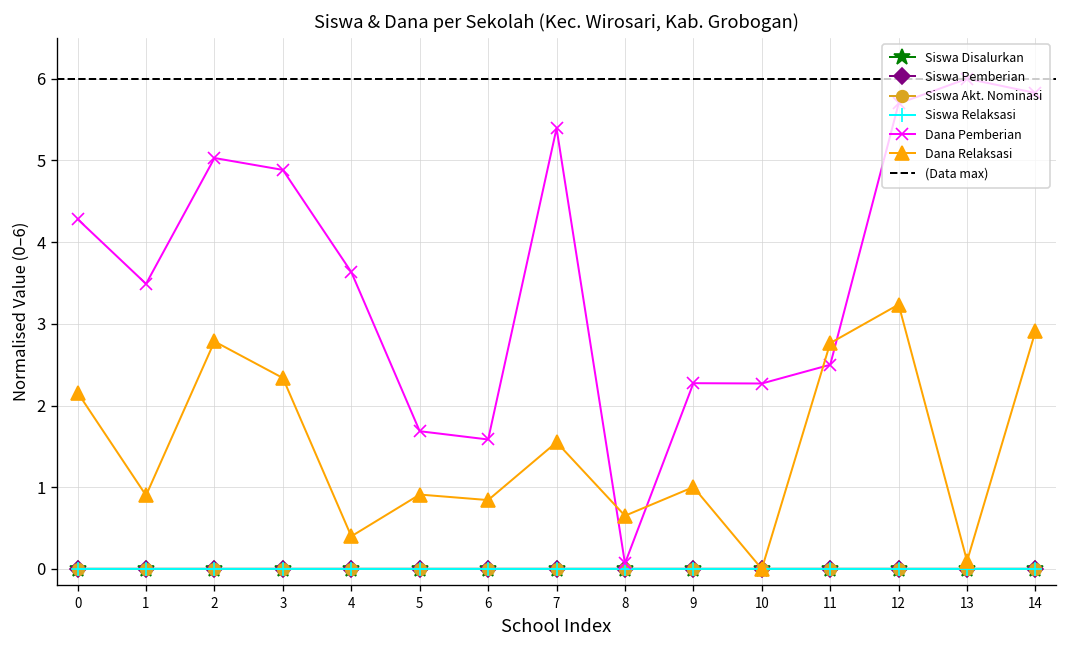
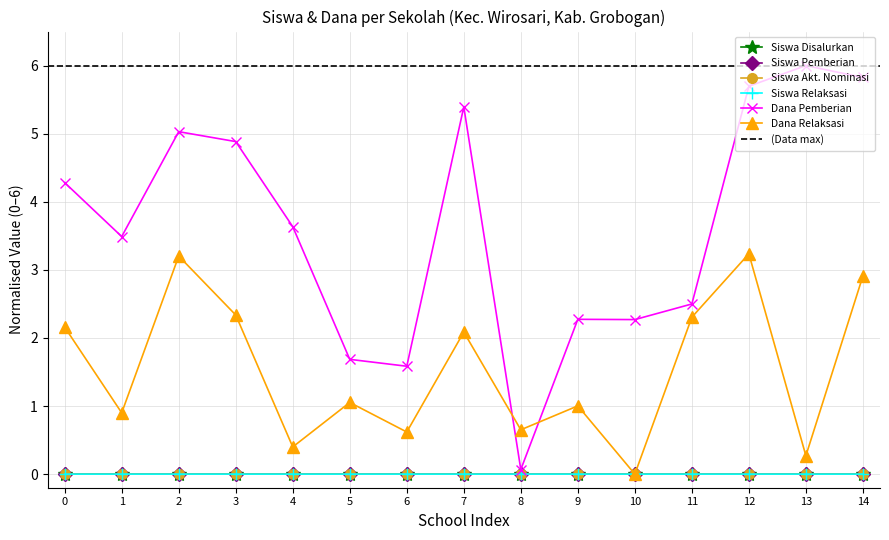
Dana Relaksasi, 2: 2.8 -> 3.2
Dana Relaksasi, 5: 0.9 -> 1.1
Dana Relaksasi, 6: 0.8 -> 0.6
Dana Relaksasi, 7: 1.6 -> 2.1
Dana Relaksasi, 11: 2.8 -> 2.3
Dana Relaksasi, 13: 0.1 -> 0.3
